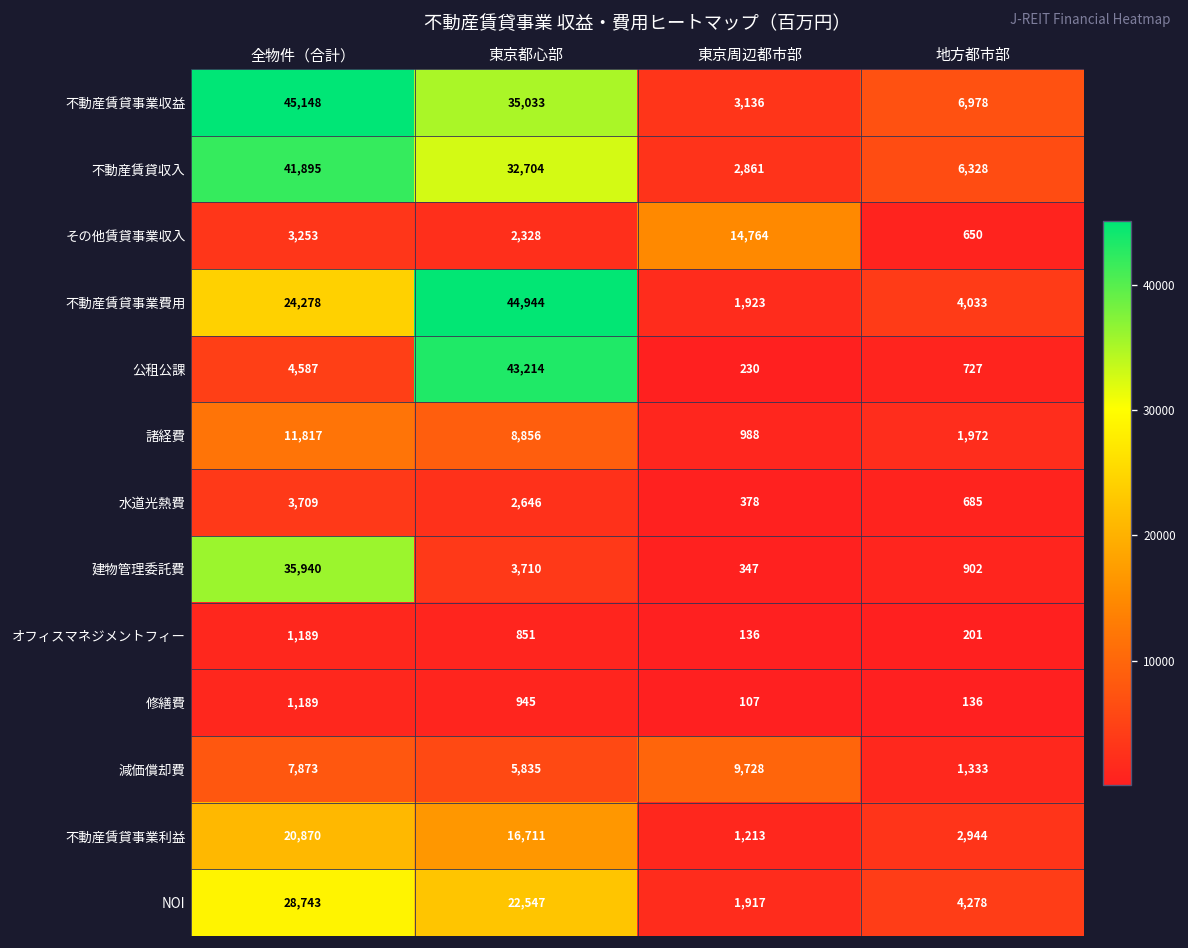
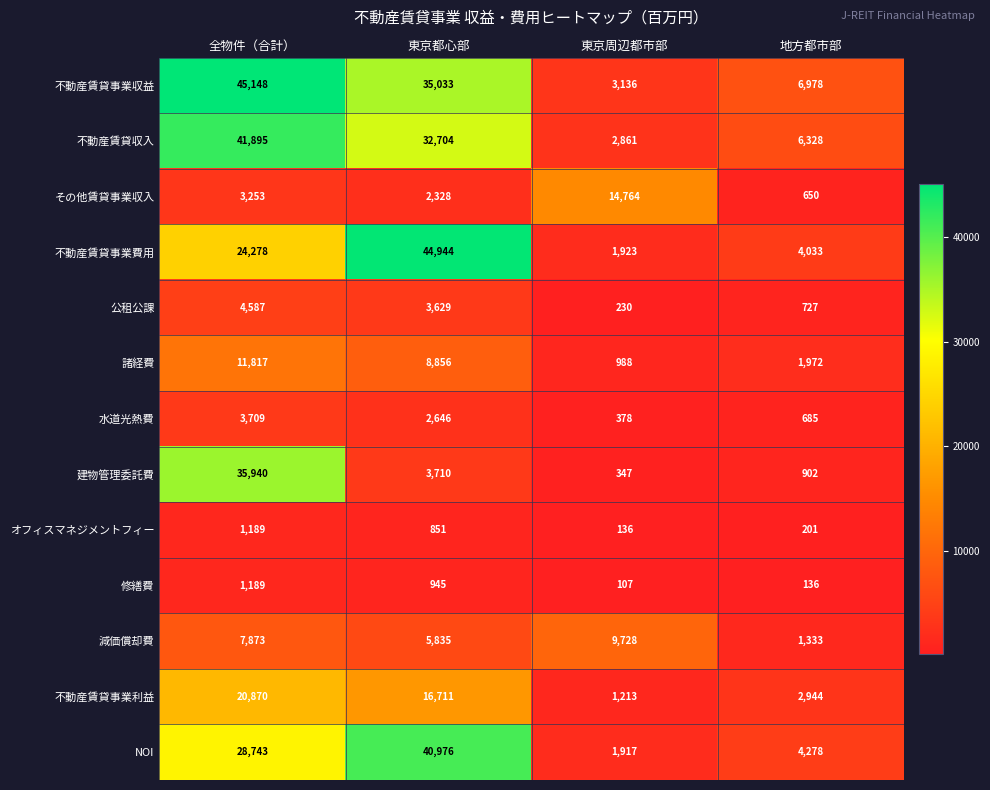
公租公課, 東京都心部: 43,214 -> 3,629
NOI, 東京都心部: 22,547 -> 40,976
